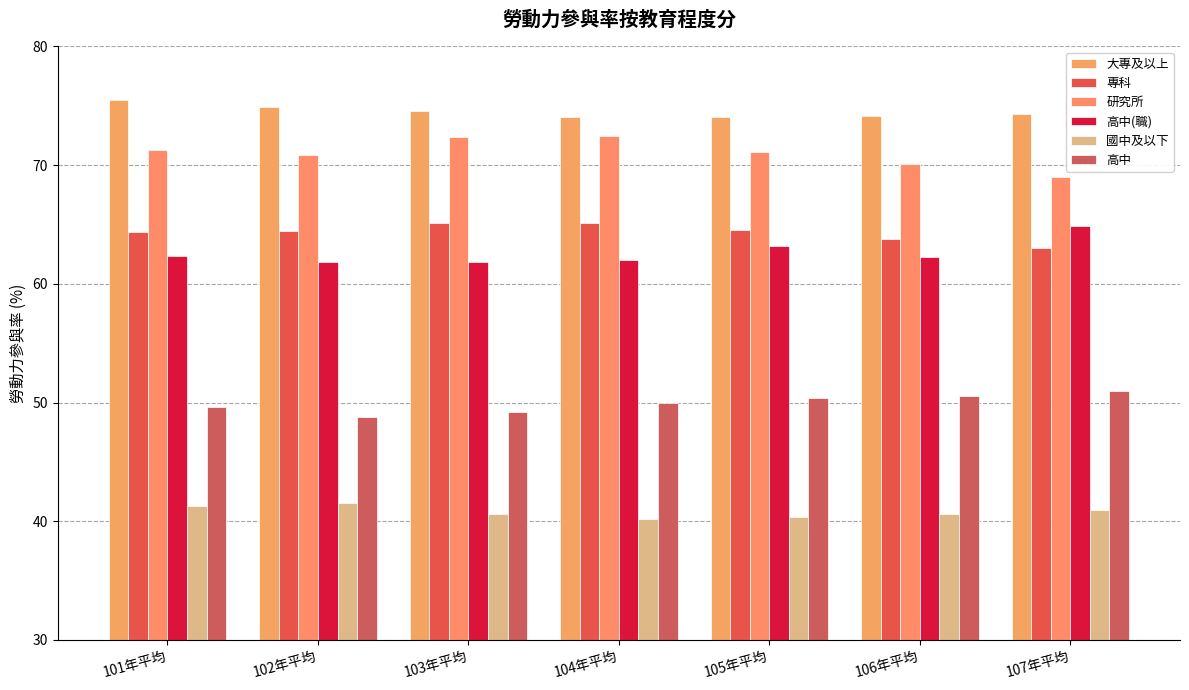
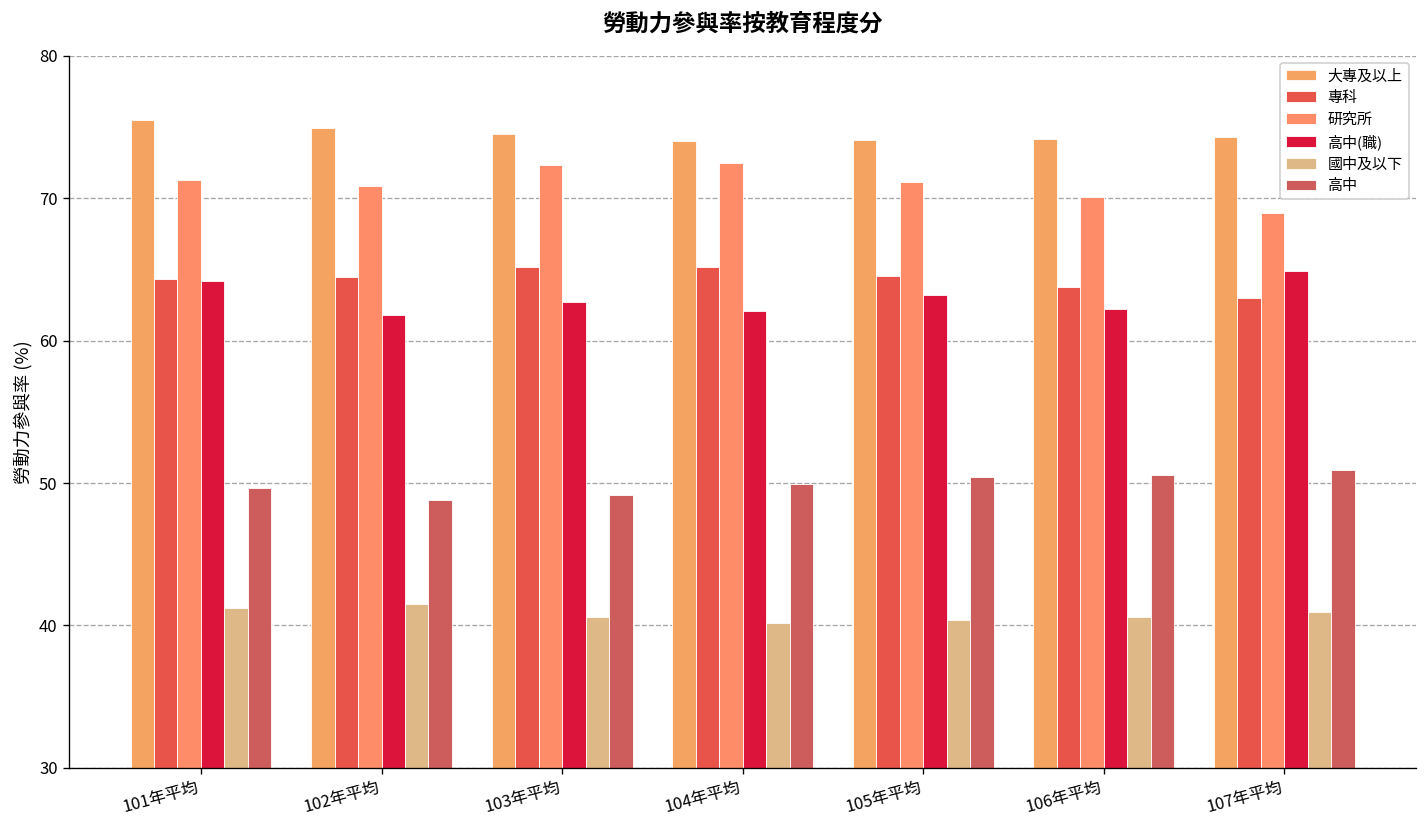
高中(職), 101年平均: 62.3 -> 64.2
高中(職), 103年平均: 61.8 -> 62.7
